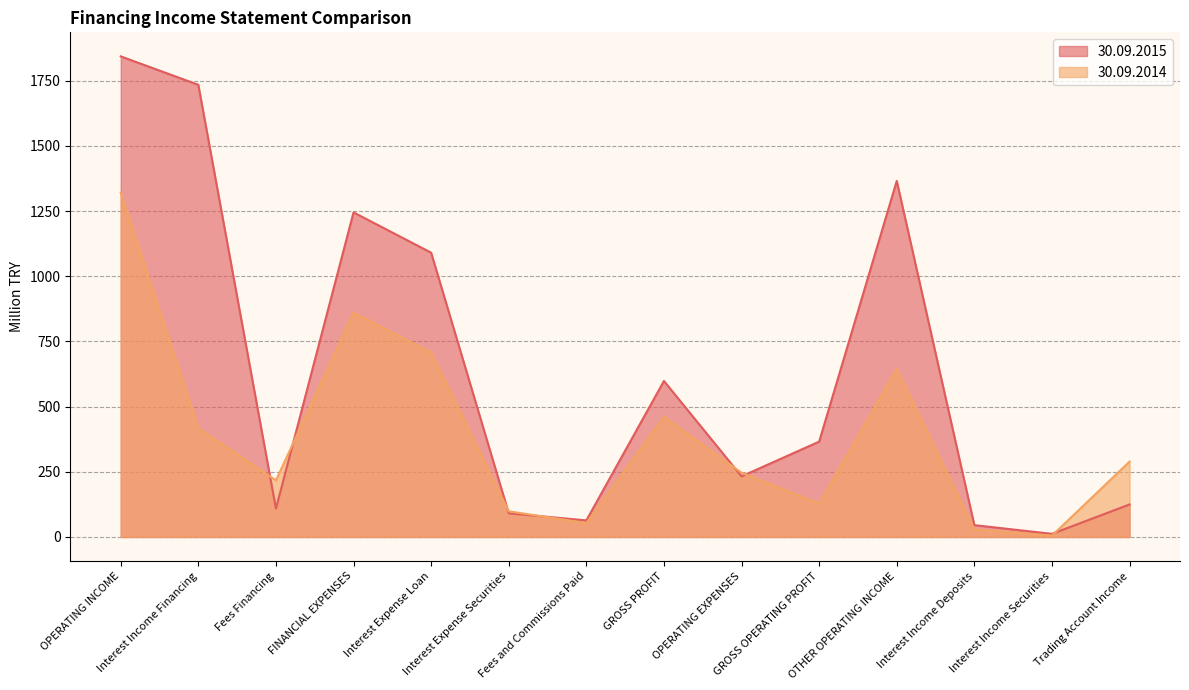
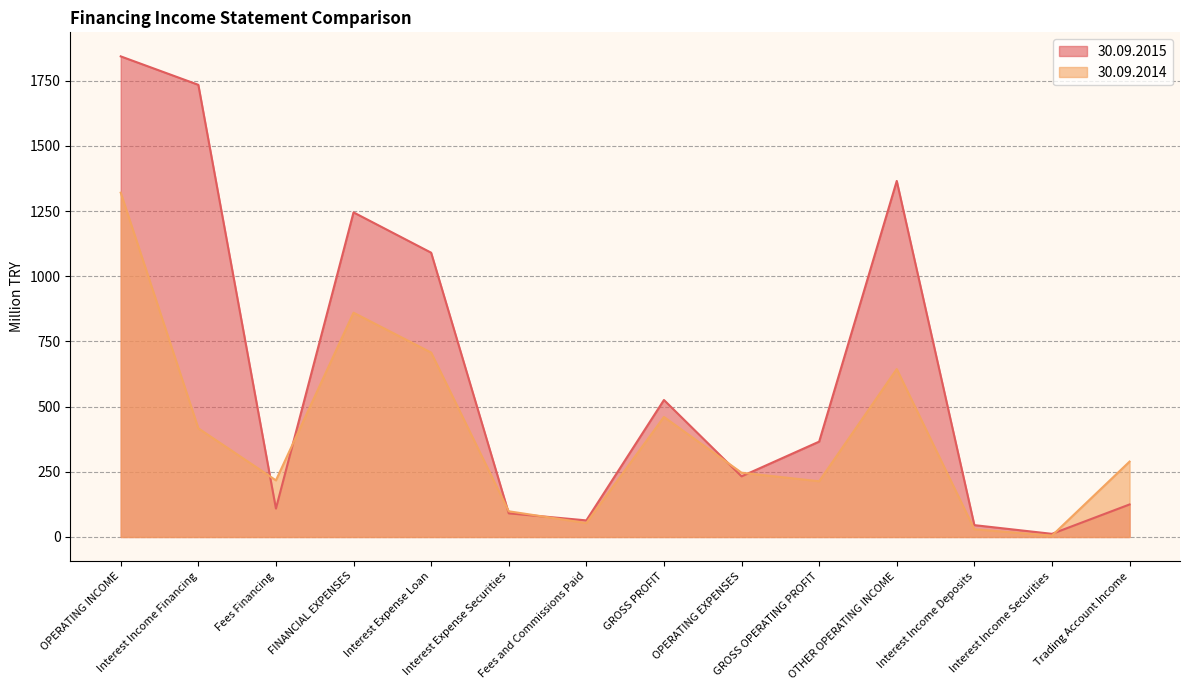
30.09.2015, GROSS PROFIT: 600 -> 530
30.09.2014, GROSS OPERATING PROFIT: 130 -> 210
